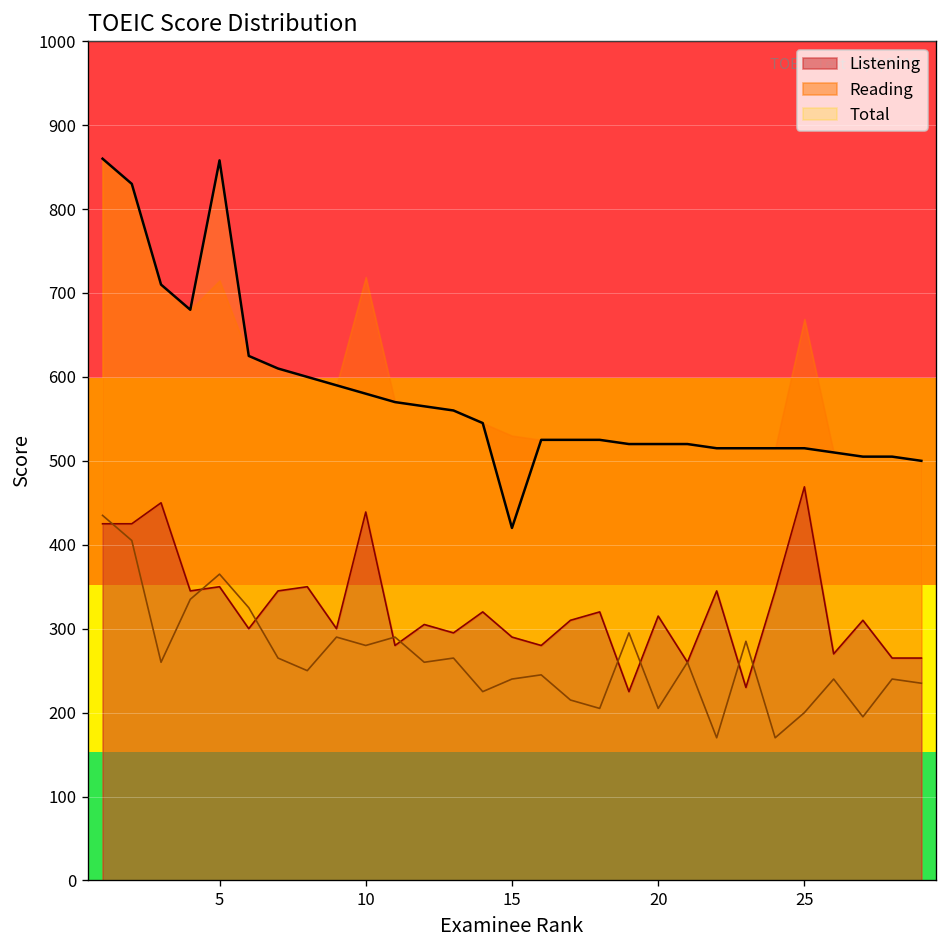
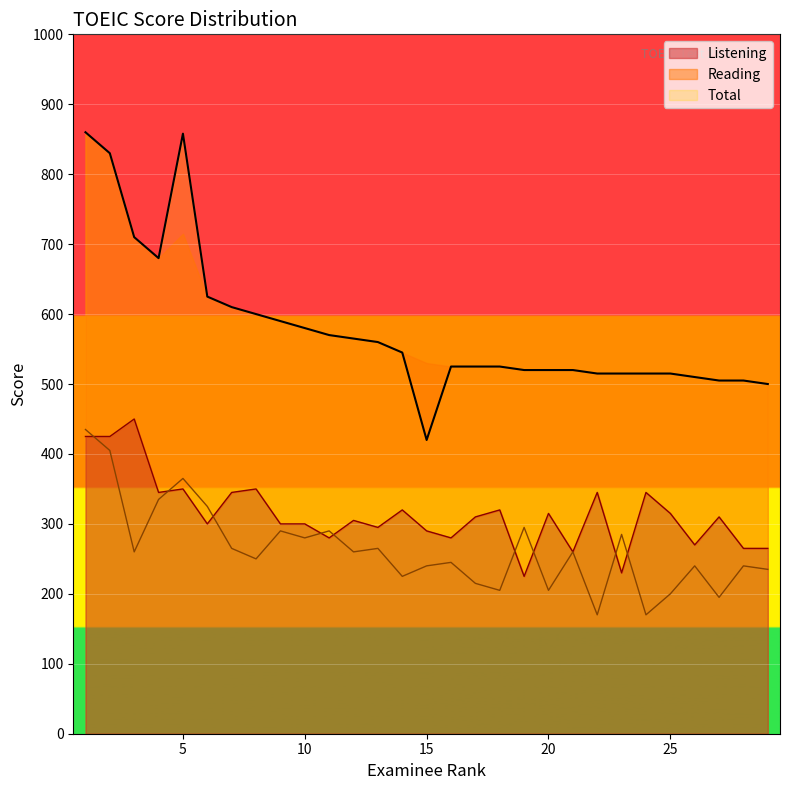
Listening, 10: 440 -> 300
Listening, 25: 470 -> 320
